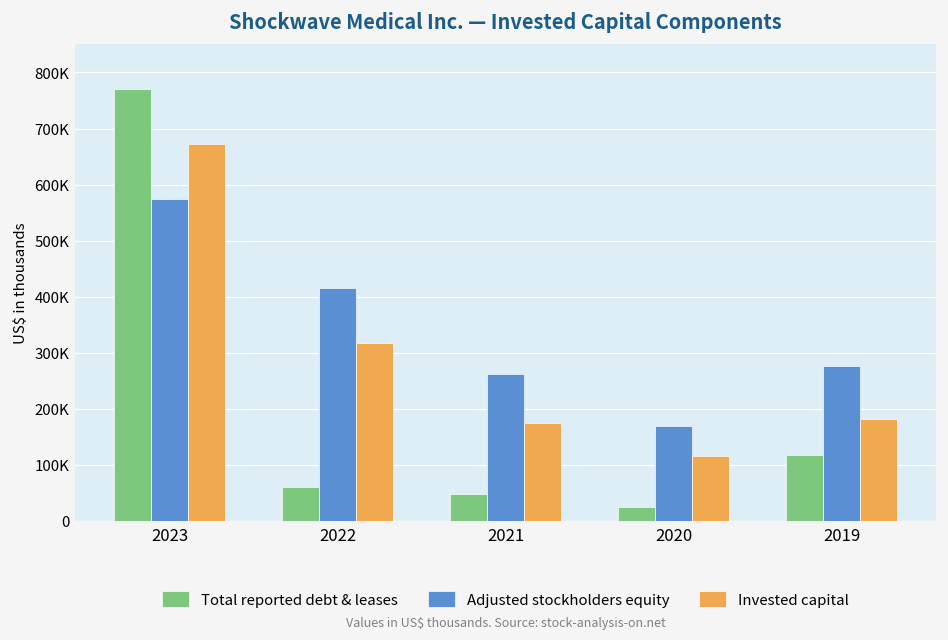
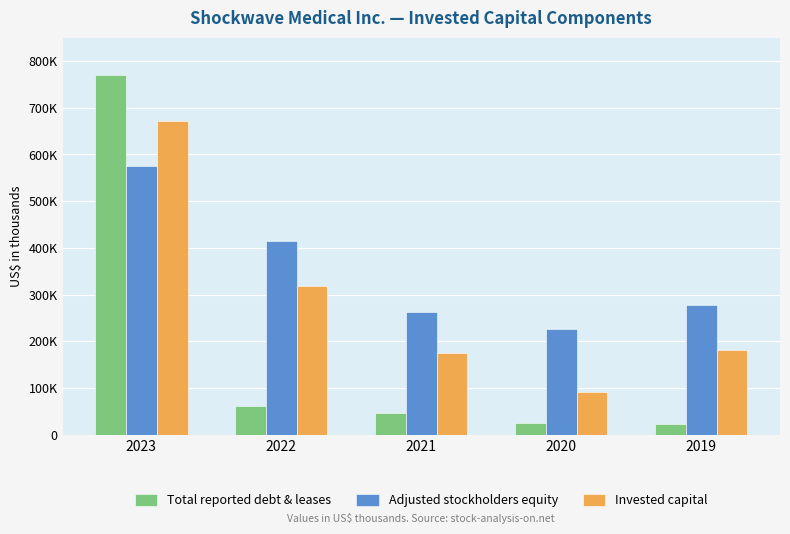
Adjusted stockholders equity, 2020: 170000 -> 230000
Invested capital, 2020: 120000 -> 90000
Total reported debt & leases, 2019: 120000 -> 20000
